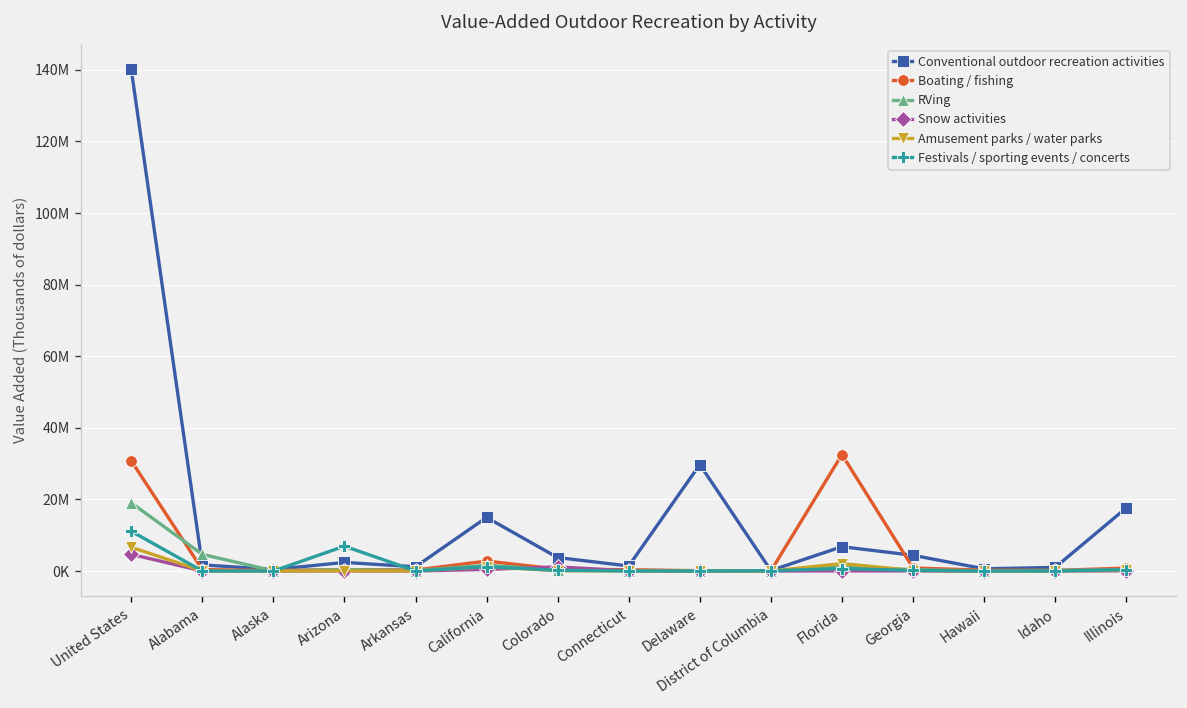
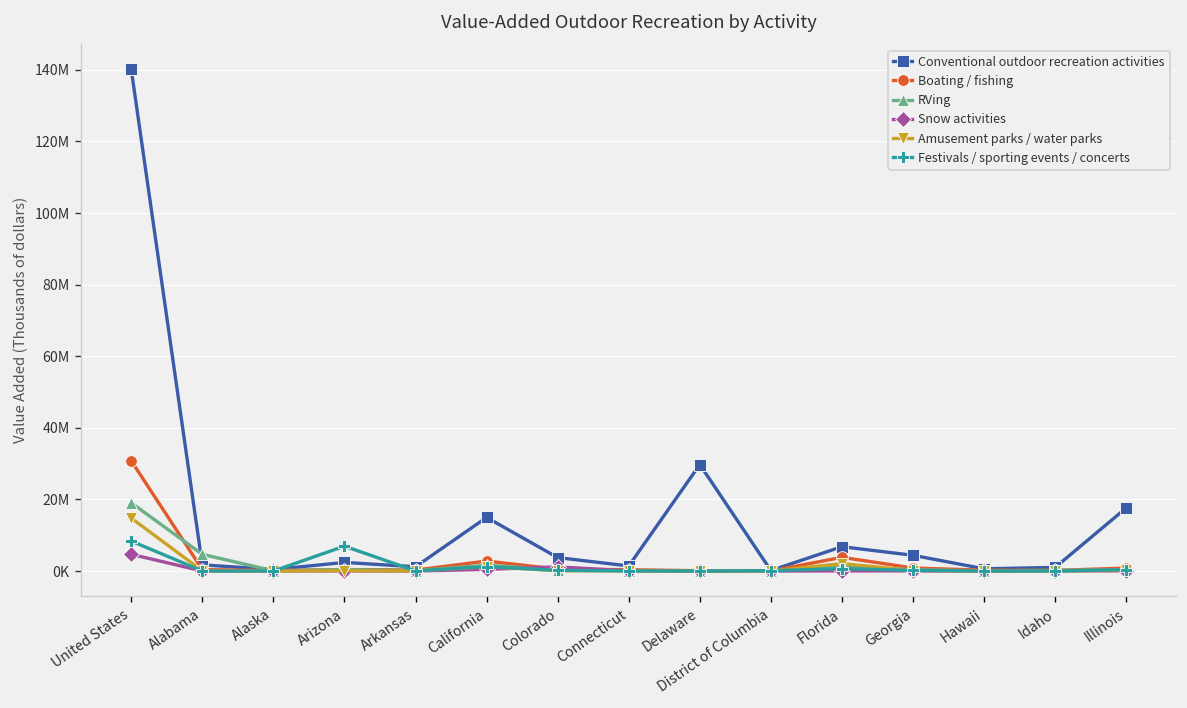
Amusement parks / water parks, United States: 7000000 -> 15000000
Festivals / sporting events / concerts, United States: 11000000 -> 8000000
Boating / fishing, Florida: 33000000 -> 4000000
